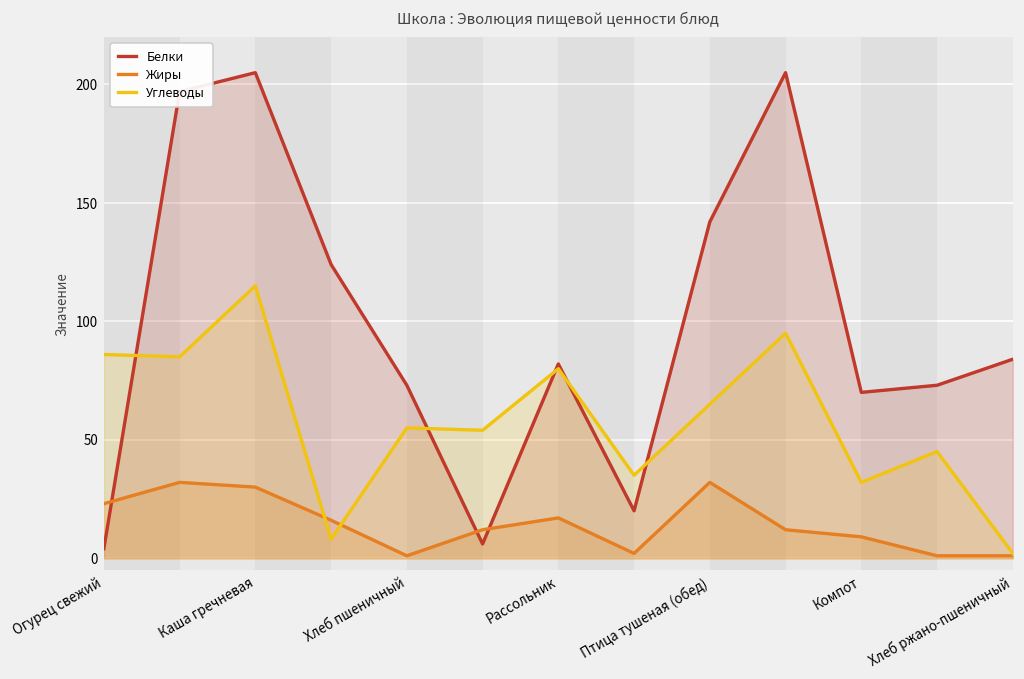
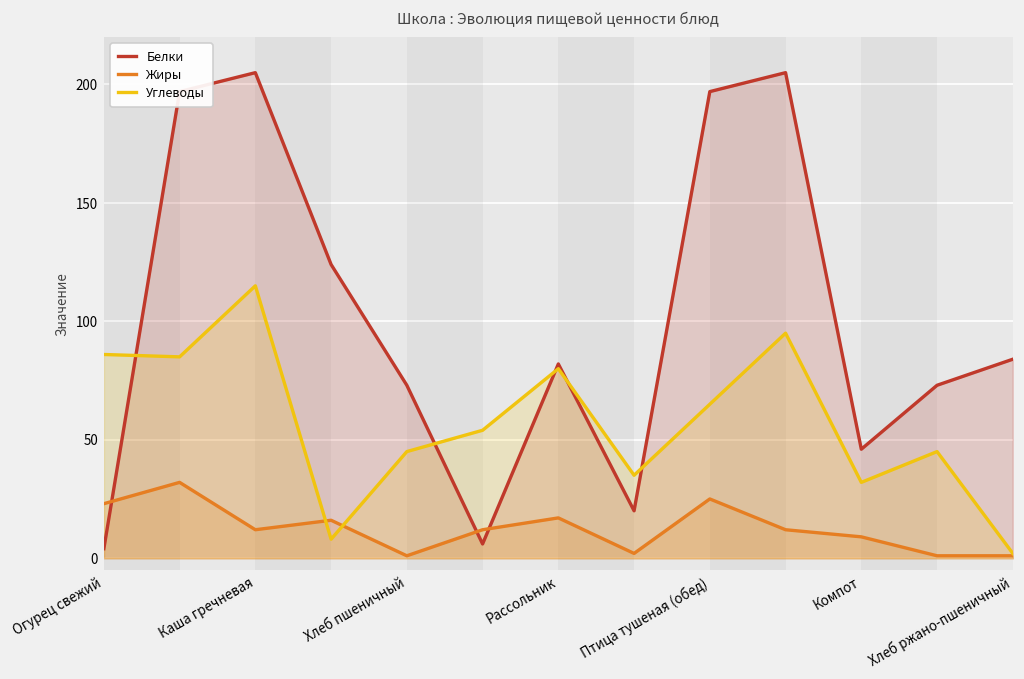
Жиры, Каша гречневая: 30 -> 12
Углеводы, Хлеб пшеничный: 55 -> 45
Белки, Птица тушеная (обед): 142 -> 197
Жиры, Птица тушеная (обед): 32 -> 25
Белки, Компот: 70 -> 46
